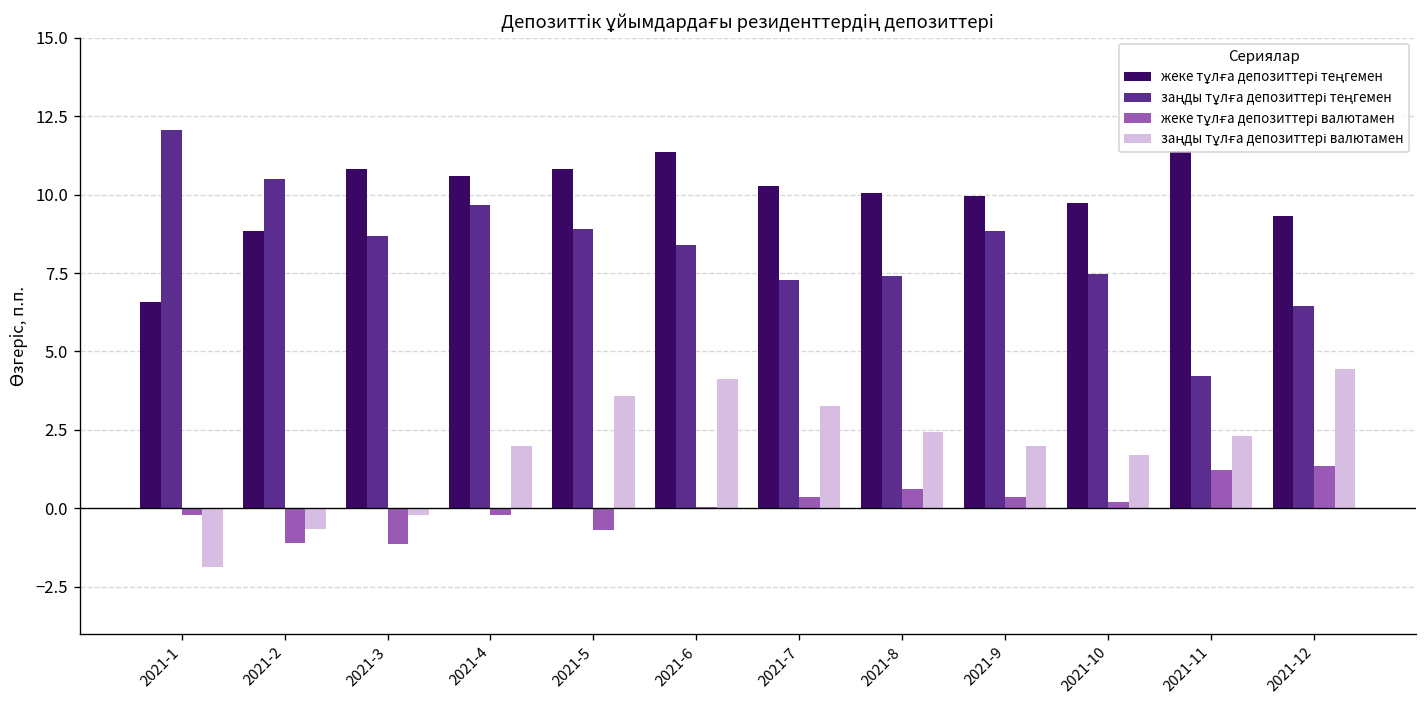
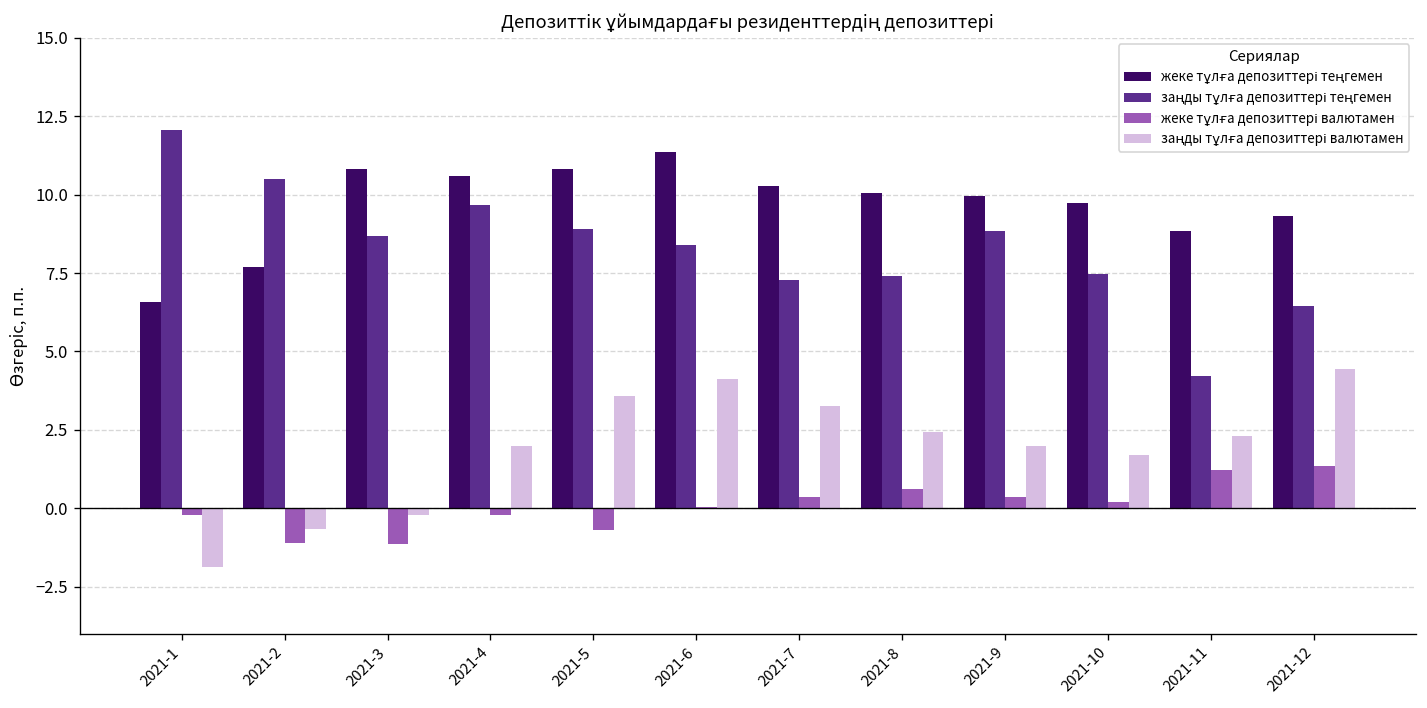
жеке тұлға депозиттері теңгемен, 2021-2: 8.8 -> 7.7
жеке тұлға депозиттері теңгемен, 2021-11: 11.4 -> 8.8
